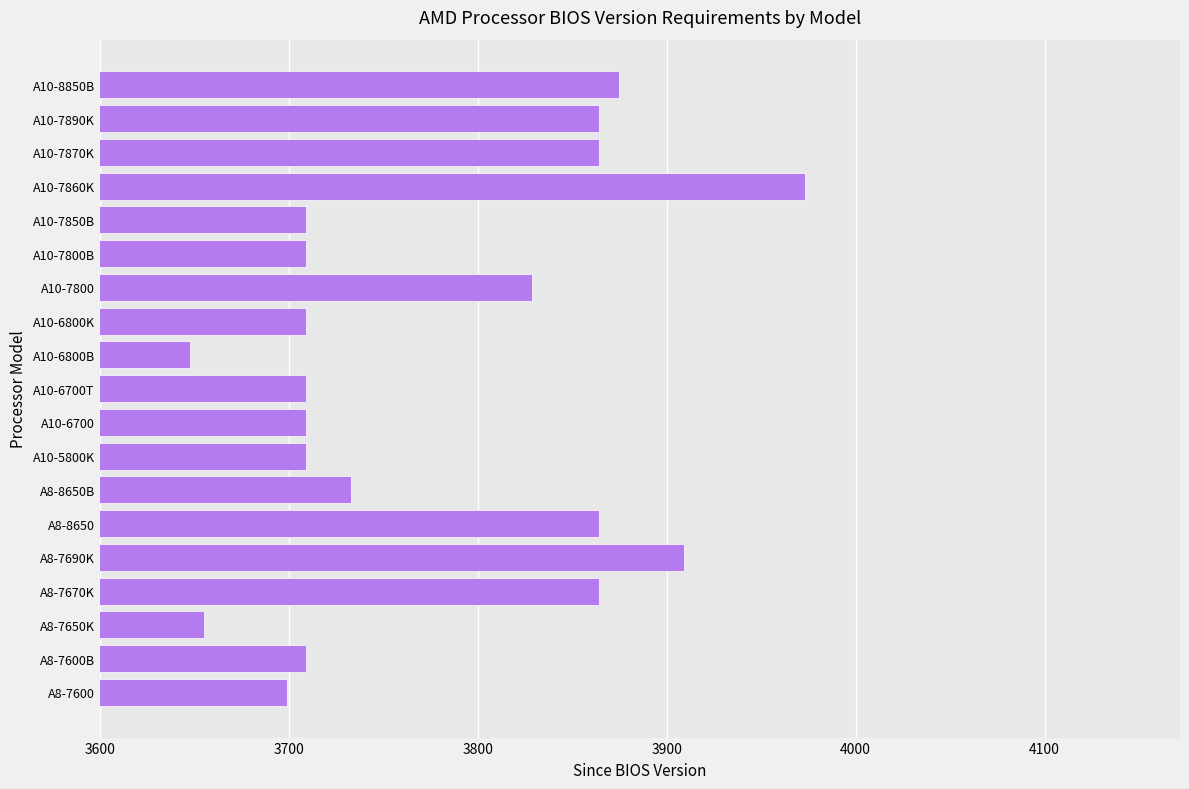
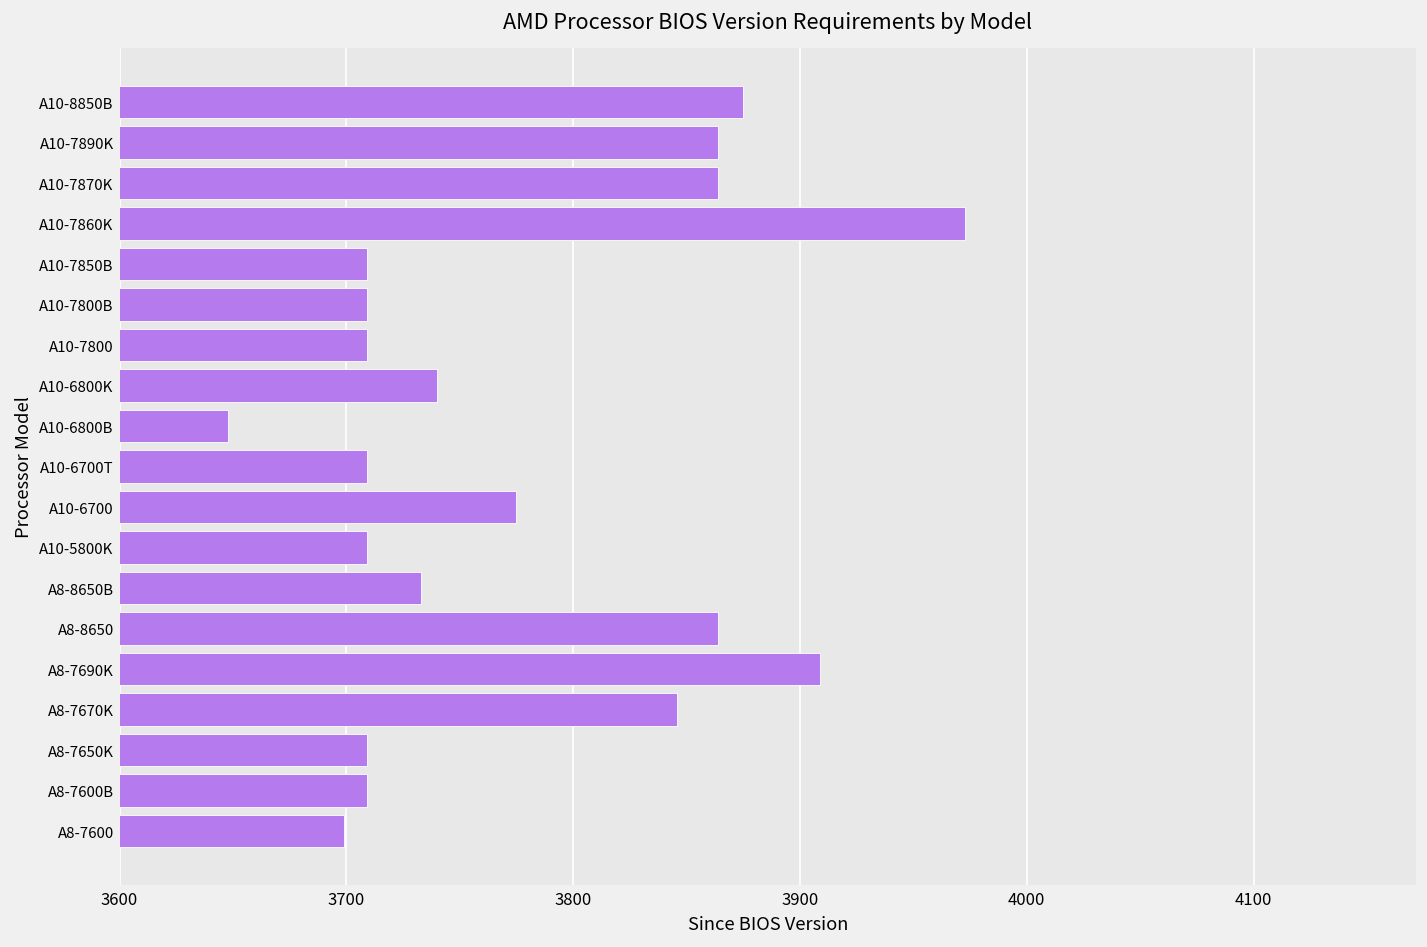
A10-7800: 3829 -> 3709
A10-6800K: 3709 -> 3740
A10-6700: 3709 -> 3775
A8-7670K: 3864 -> 3846
A8-7650K: 3655 -> 3709
